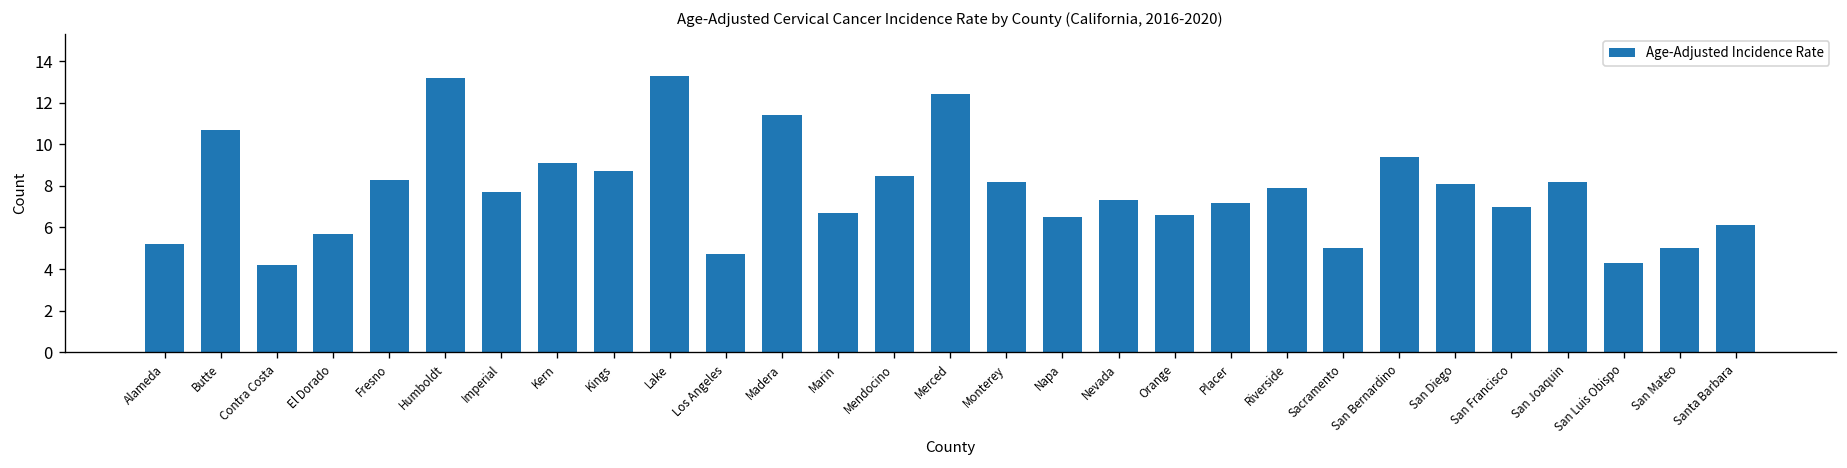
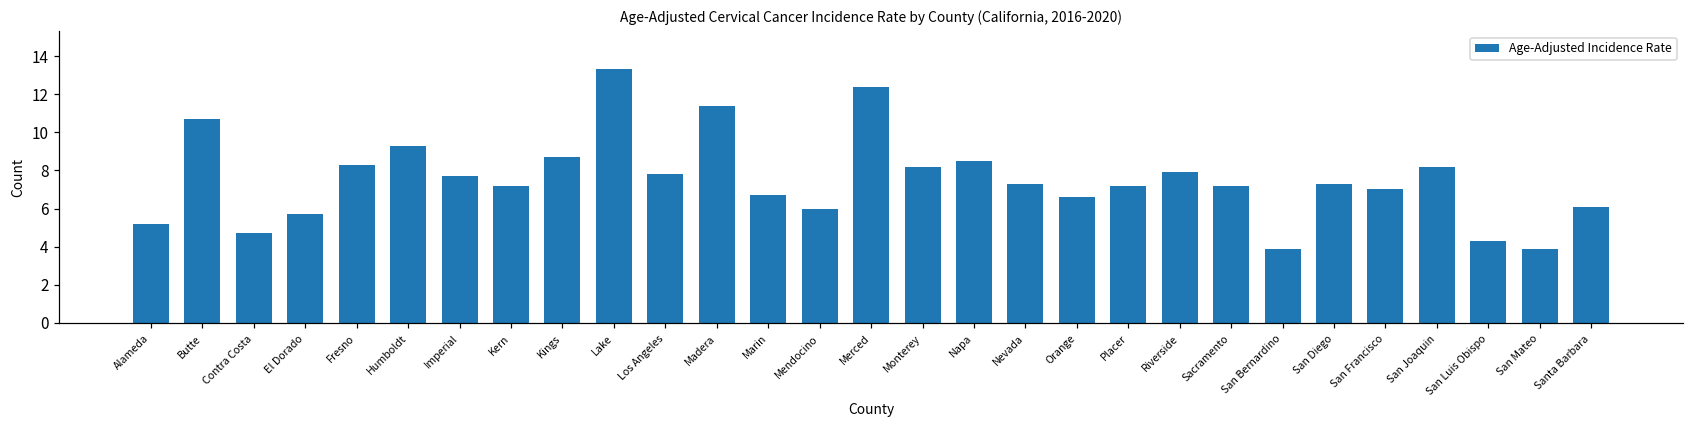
Contra Costa: 4.2 -> 4.7
Humboldt: 13.2 -> 9.3
Kern: 9.1 -> 7.2
Los Angeles: 4.7 -> 7.8
Mendocino: 8.5 -> 6.0
Napa: 6.5 -> 8.5
Sacramento: 5.0 -> 7.2
San Bernardino: 9.4 -> 3.9
San Diego: 8.1 -> 7.3
San Mateo: 5.0 -> 3.9
